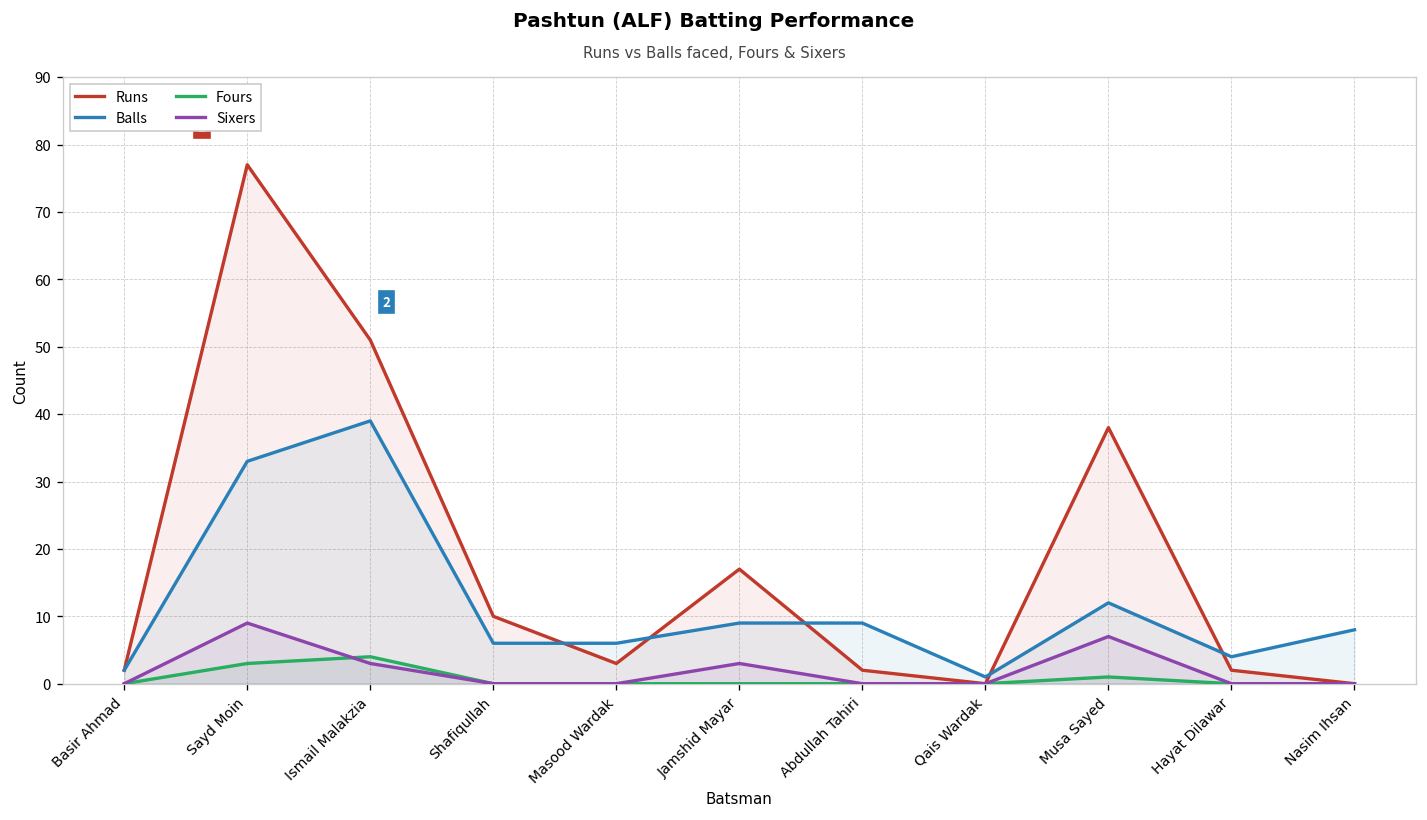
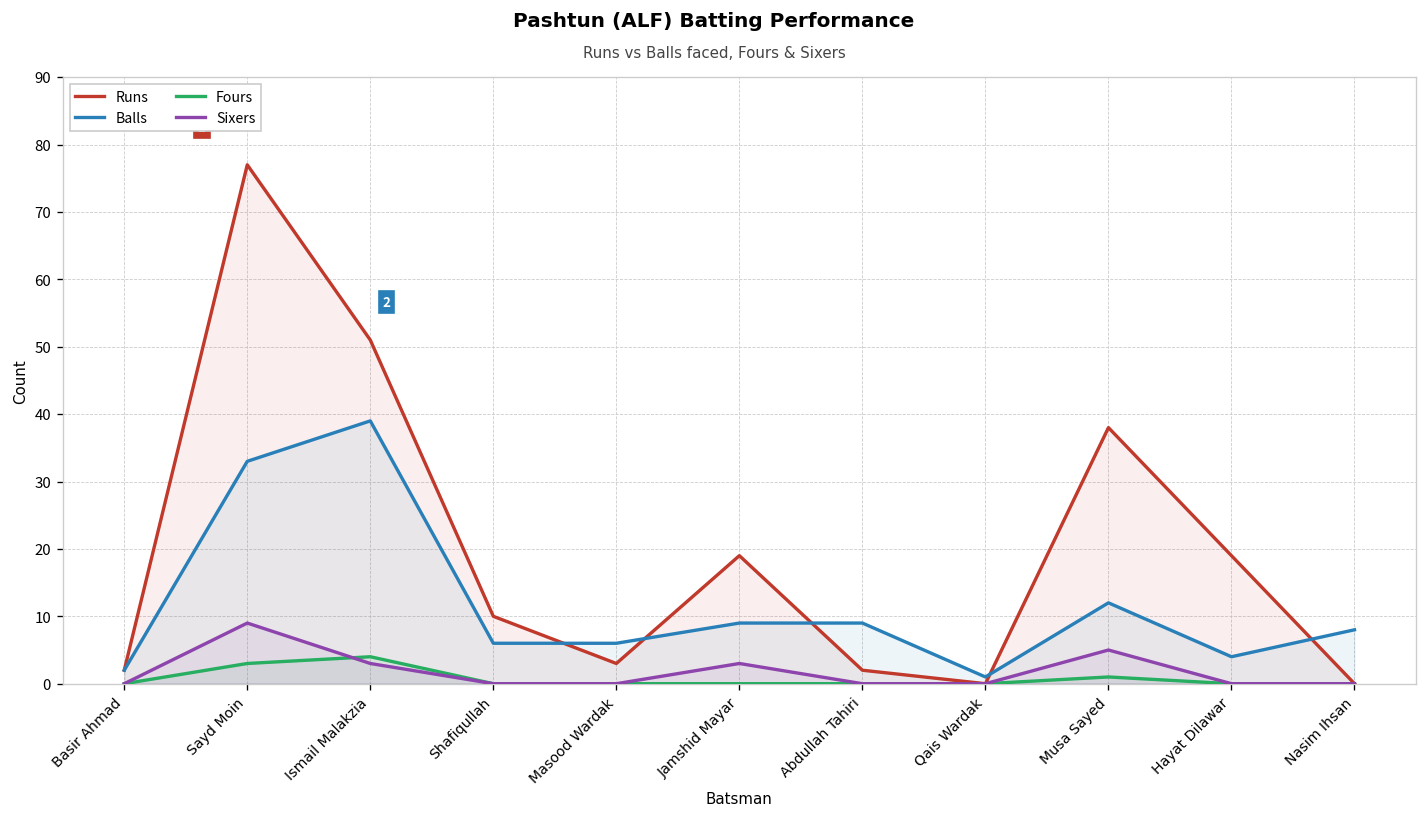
Runs, Jamshid Mayar: 17 -> 19
Sixers, Musa Sayed: 7 -> 5
Runs, Hayat Dilawar: 2 -> 19
